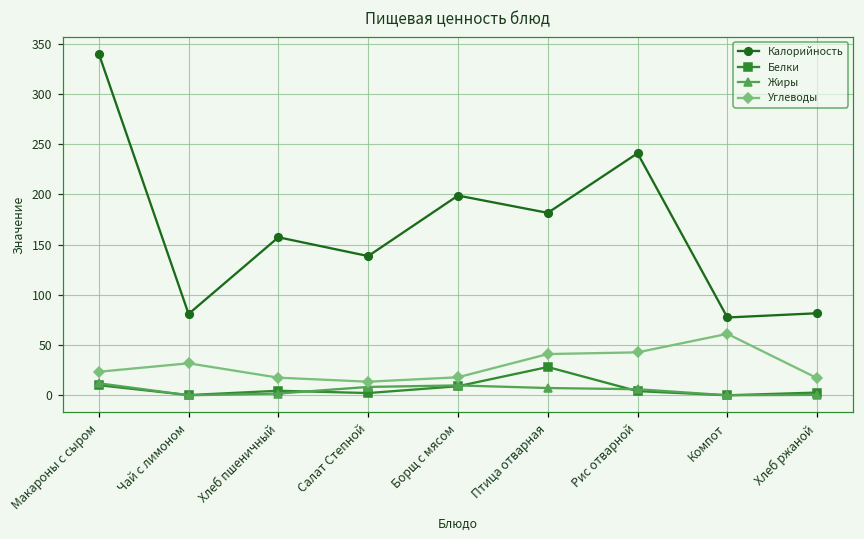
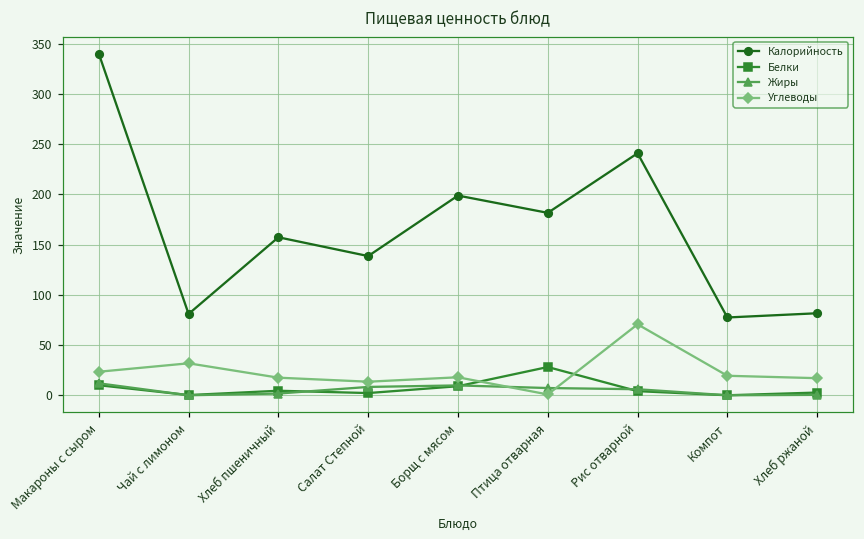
Углеводы, Птица отварная: 40 -> 0
Углеводы, Рис отварной: 40 -> 70
Углеводы, Компот: 60 -> 20
